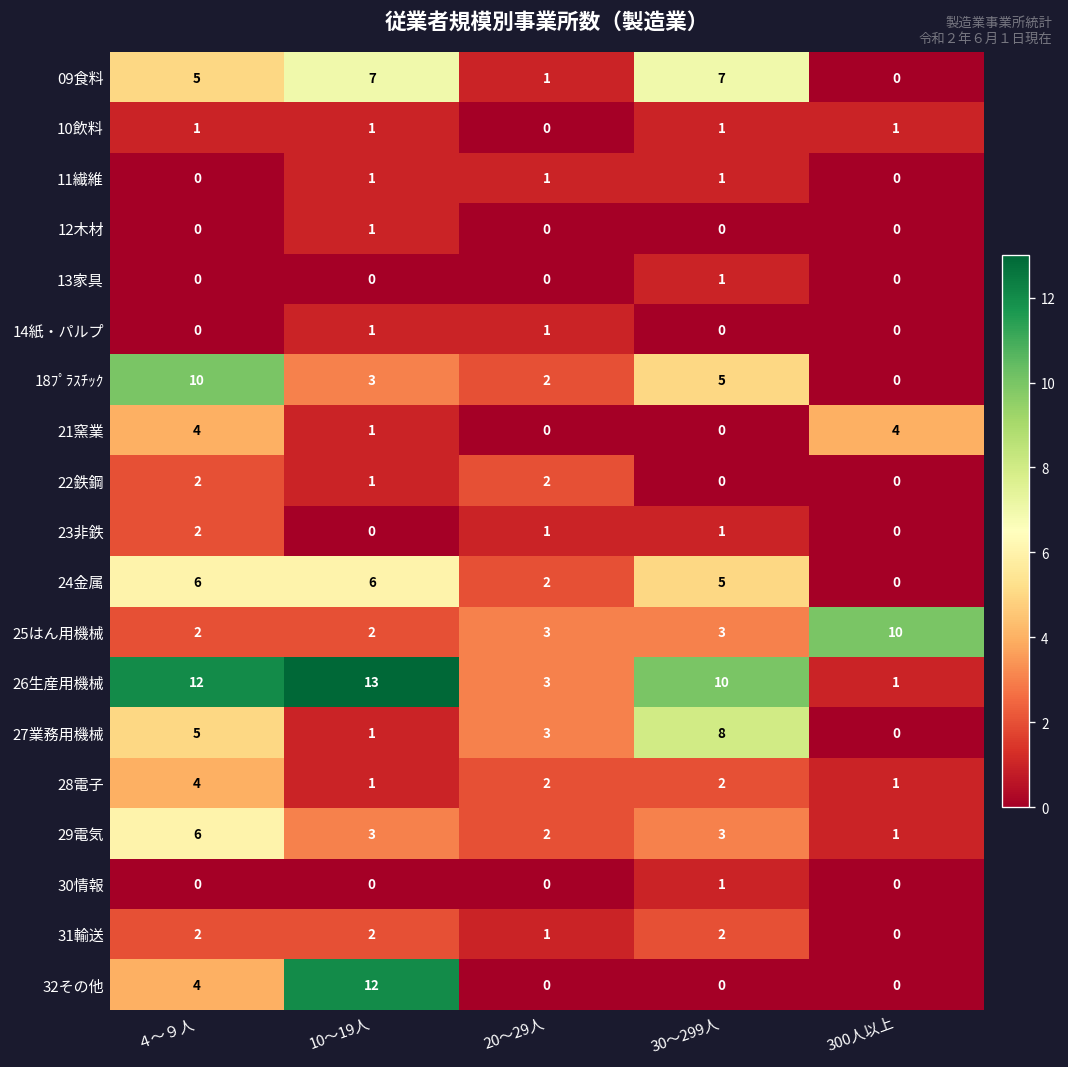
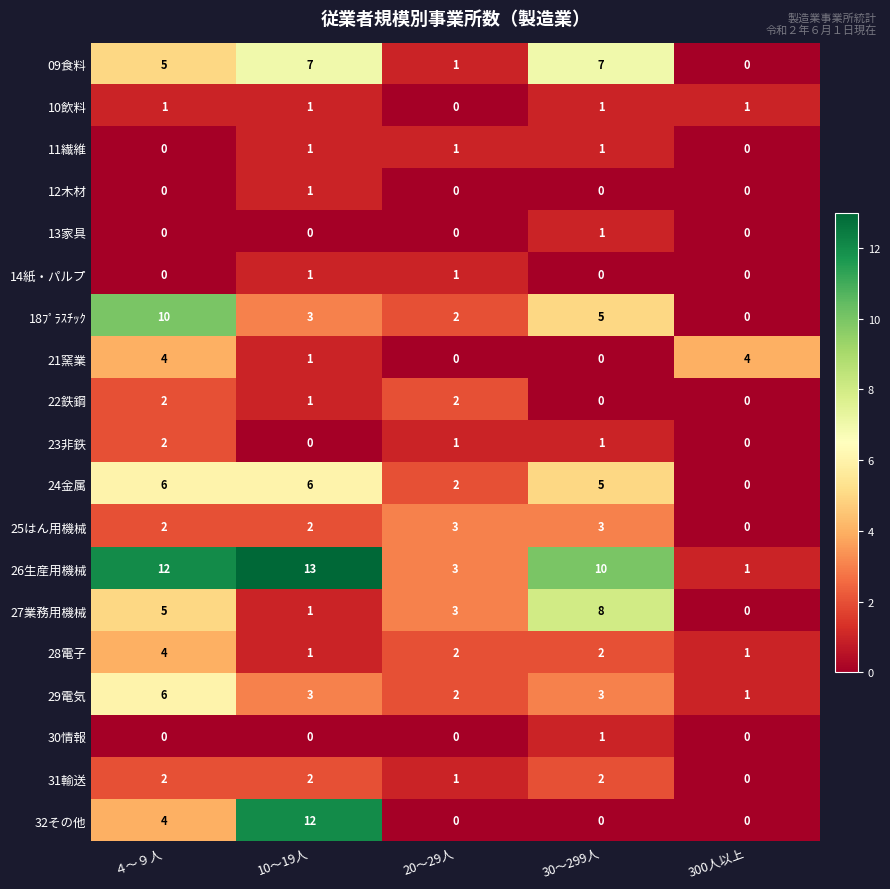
25はん用機械, 300人以上: 10 -> 0
